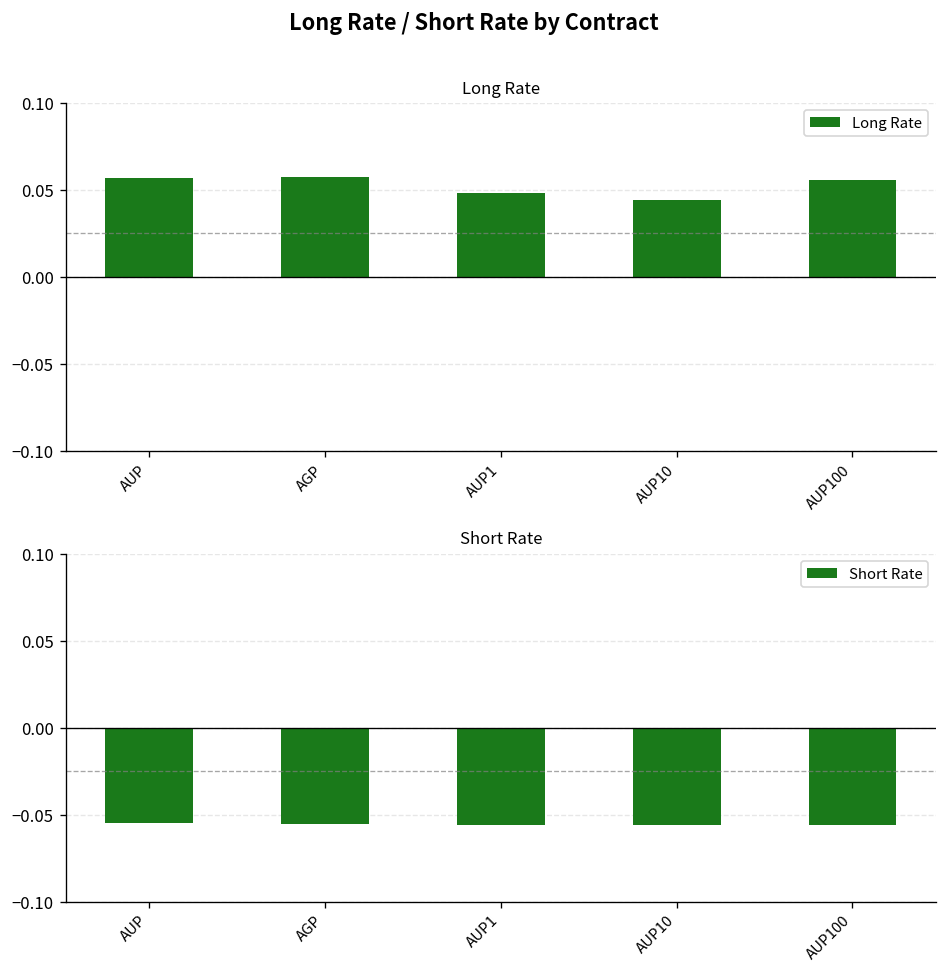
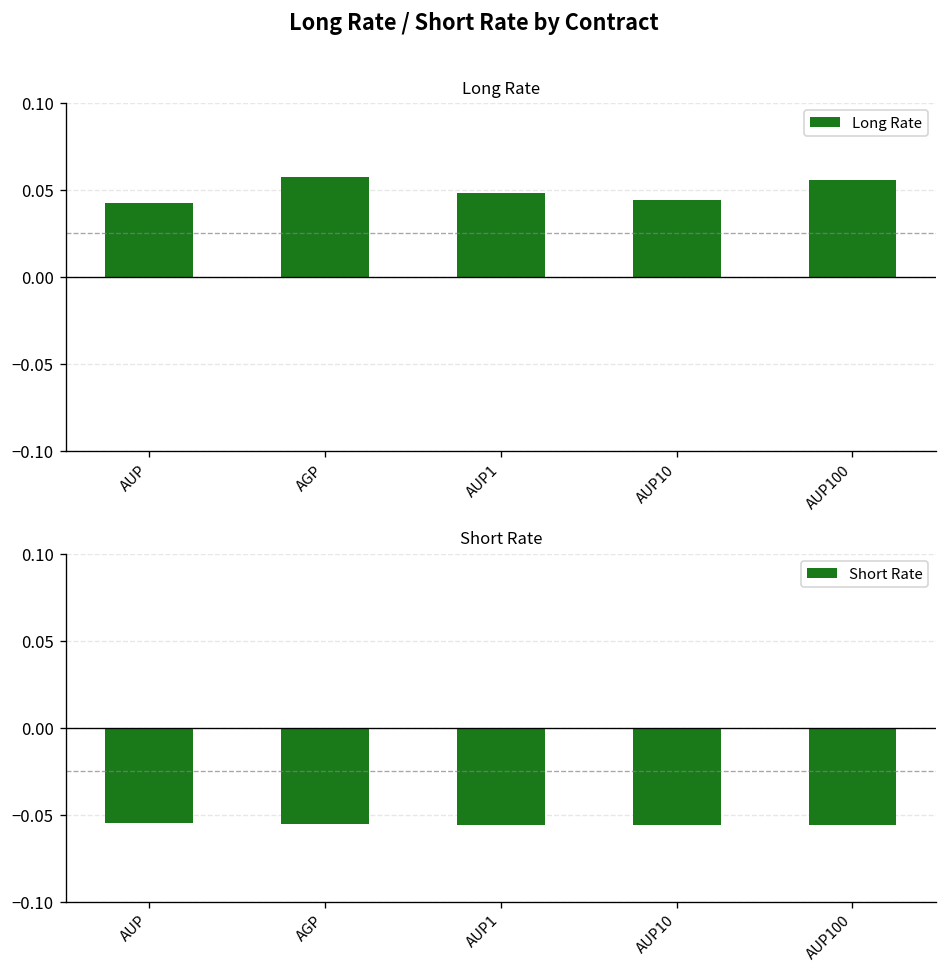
Long Rate, AUP: 0.057 -> 0.042
